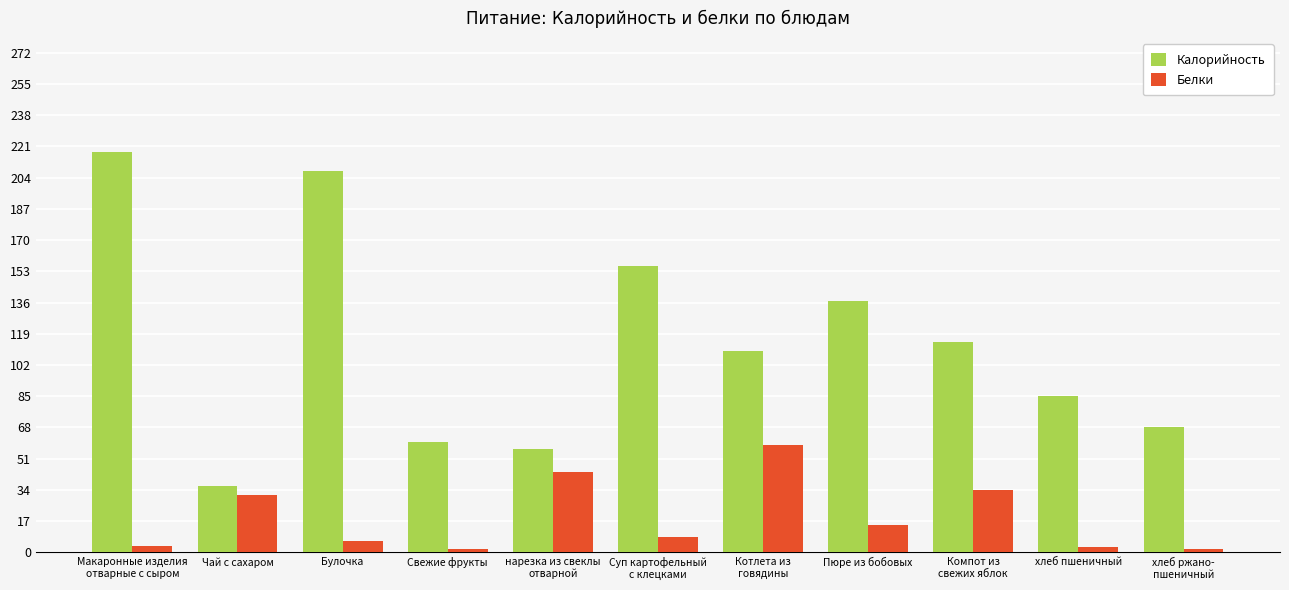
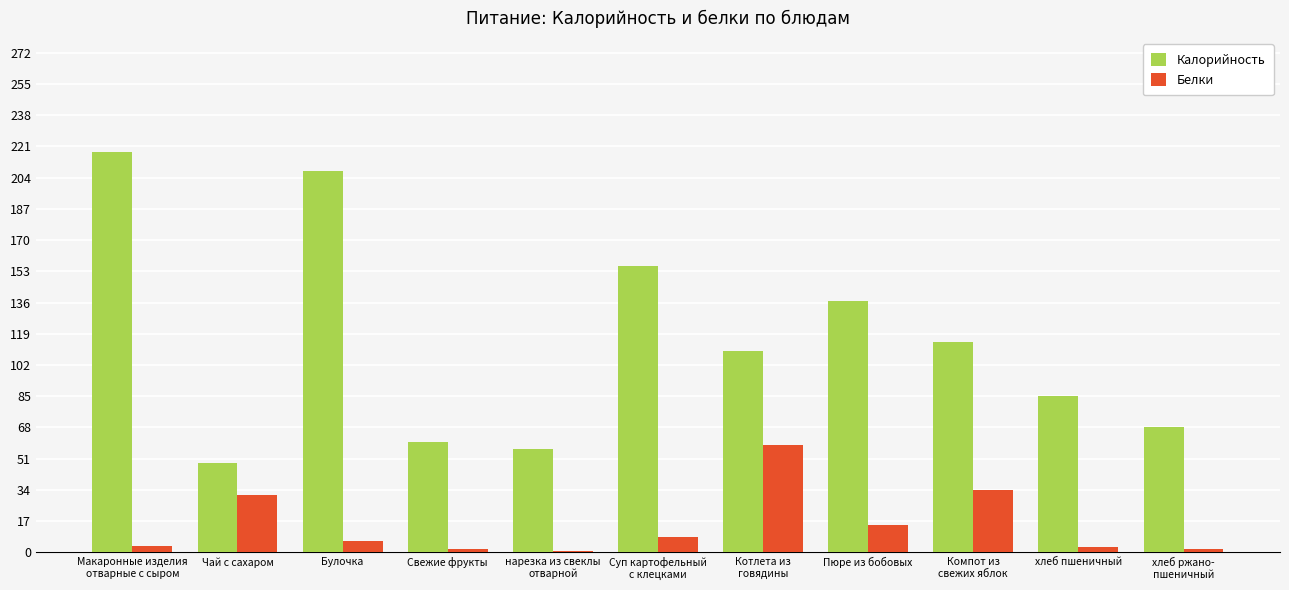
Калорийность, Чай с сахаром: 36 -> 49
Белки, нарезка из свеклы отварной: 44 -> 1
